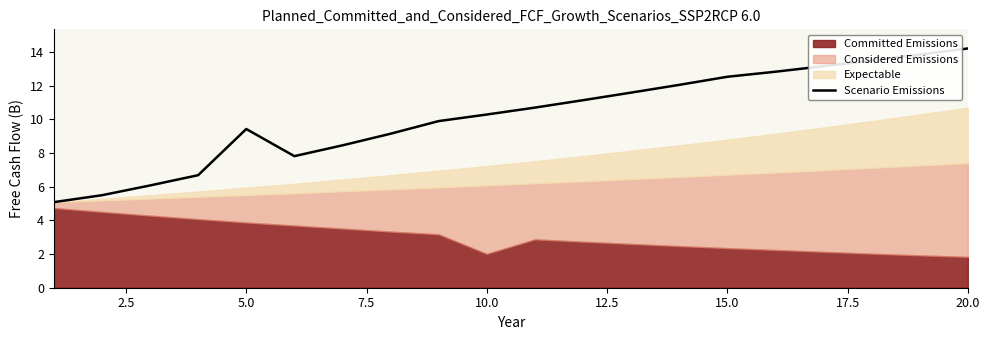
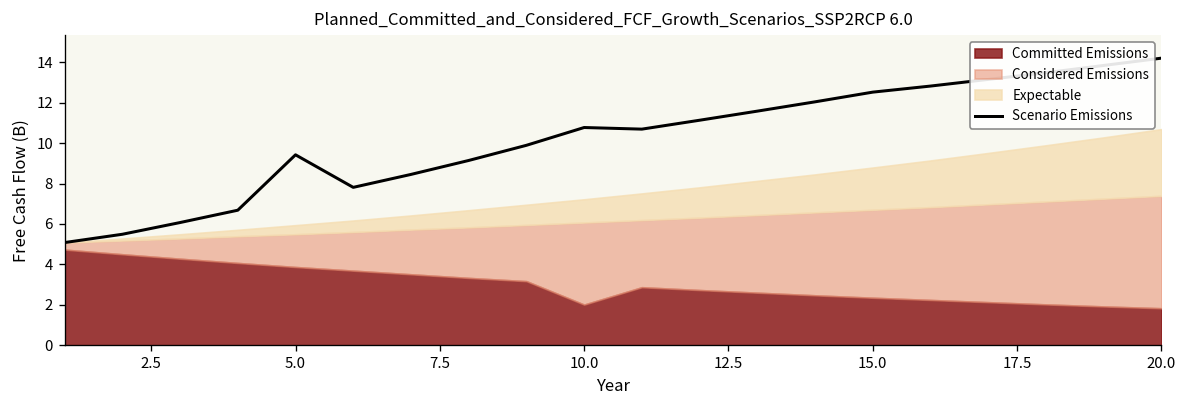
Scenario Emissions, 10.0: 10.3 -> 10.8
